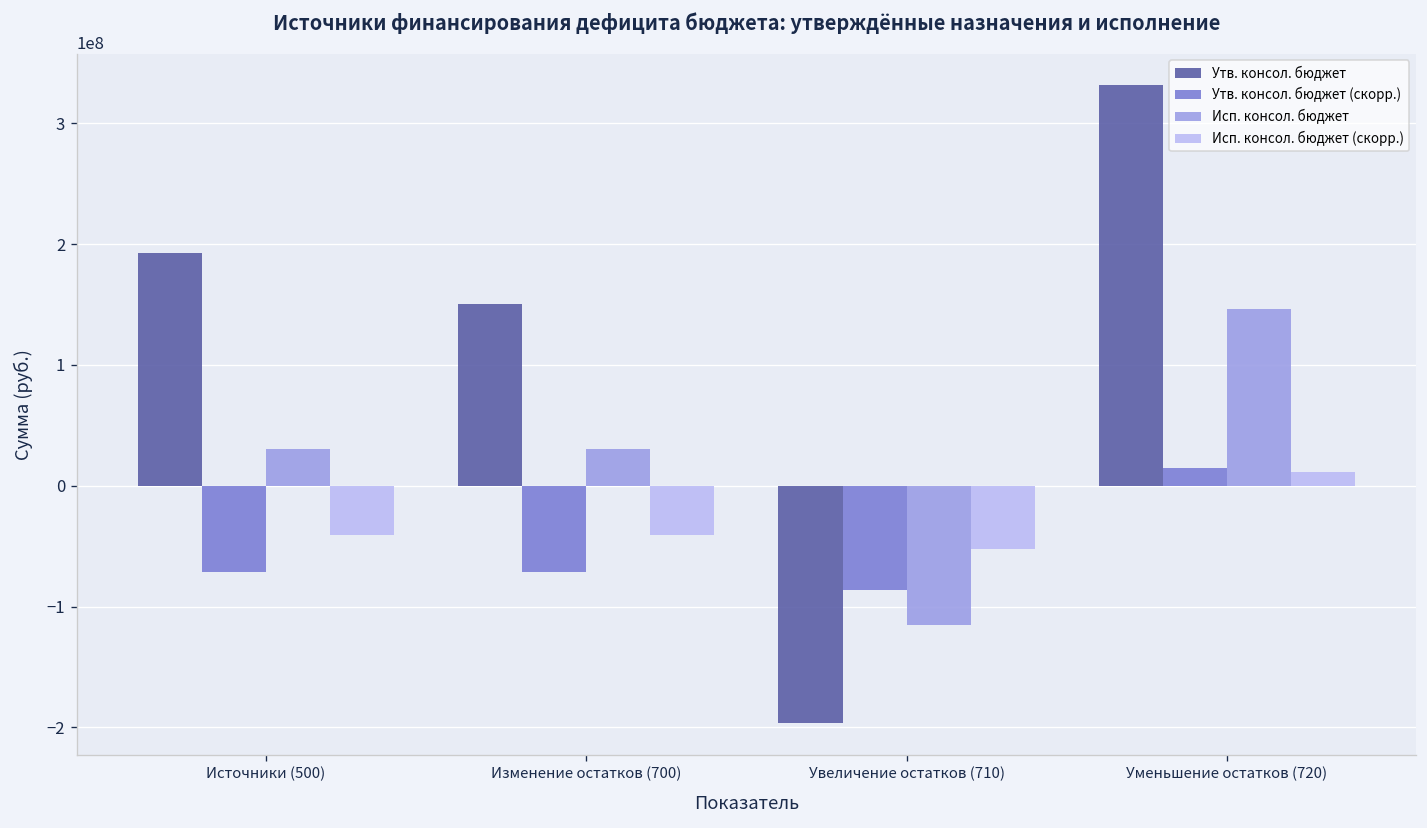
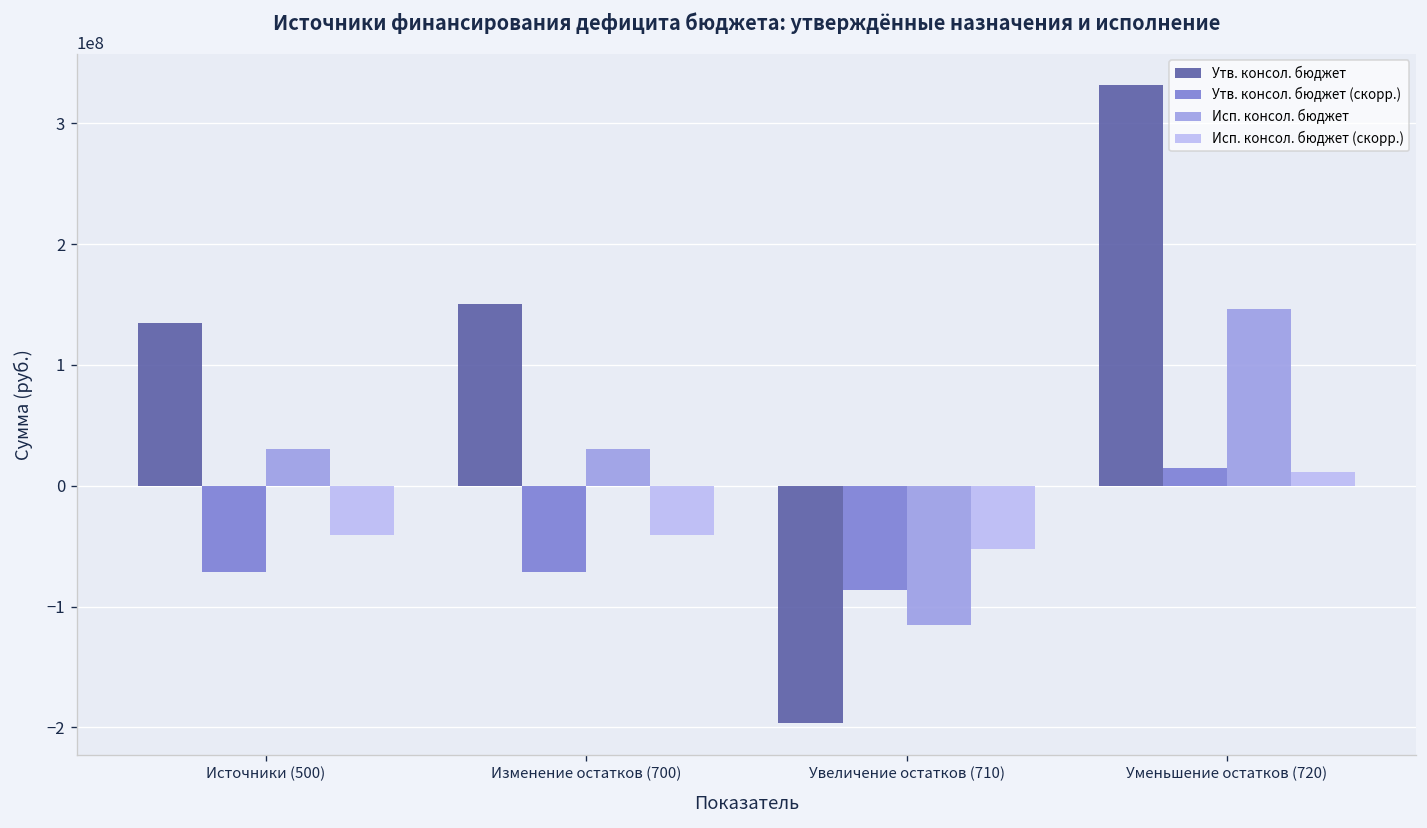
Утв. консол. бюджет, Источники (500): 193000000 -> 135000000
